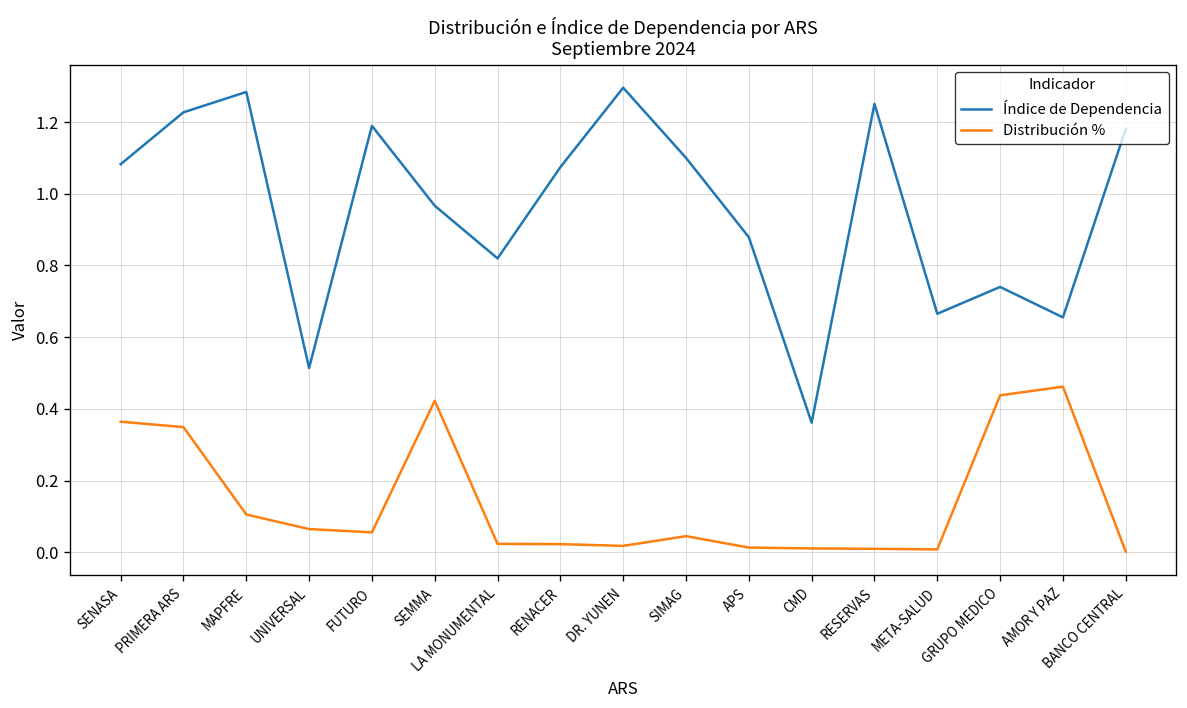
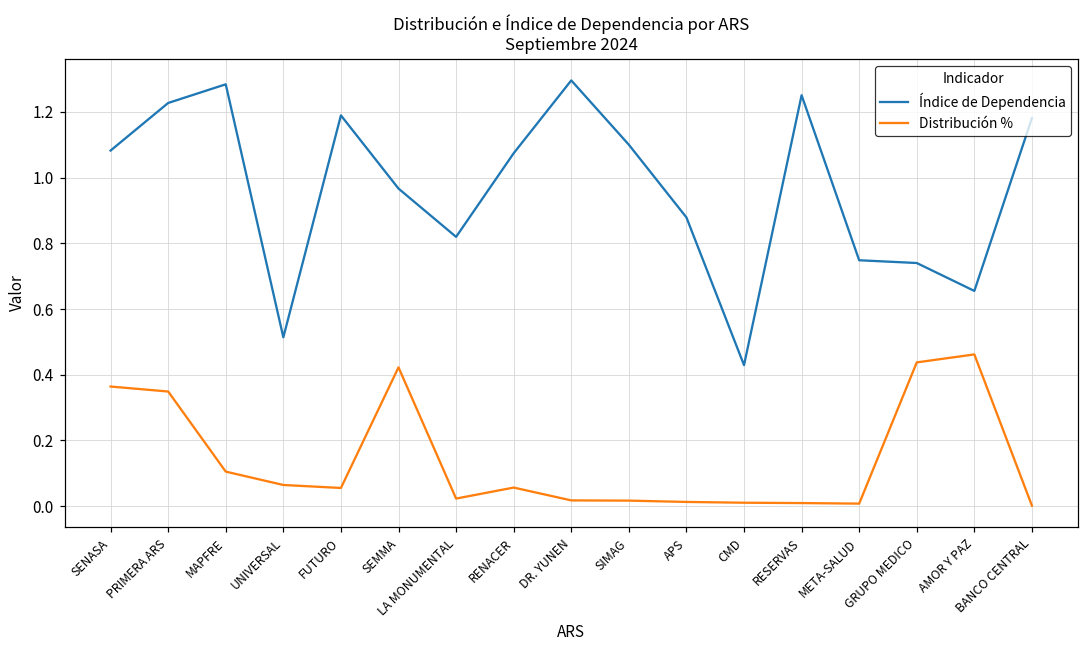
Distribución %, RENACER: 0.02 -> 0.06
Distribución %, SIMAG: 0.04 -> 0.02
Índice de Dependencia, CMD: 0.36 -> 0.43
Índice de Dependencia, META-SALUD: 0.67 -> 0.75
